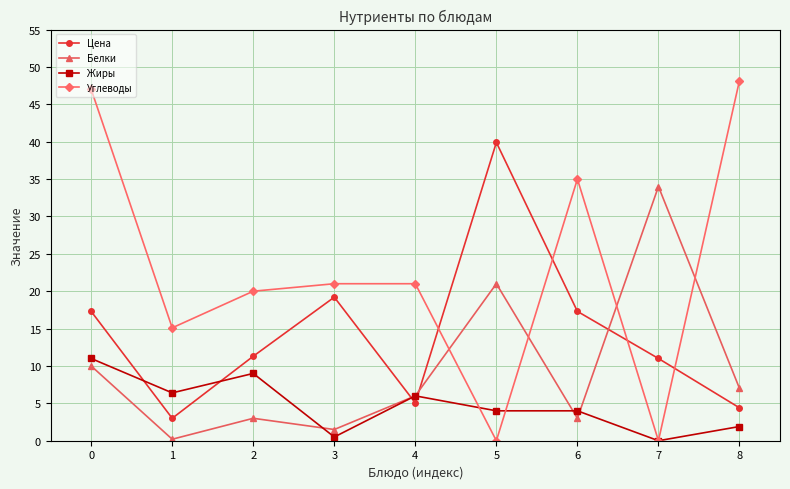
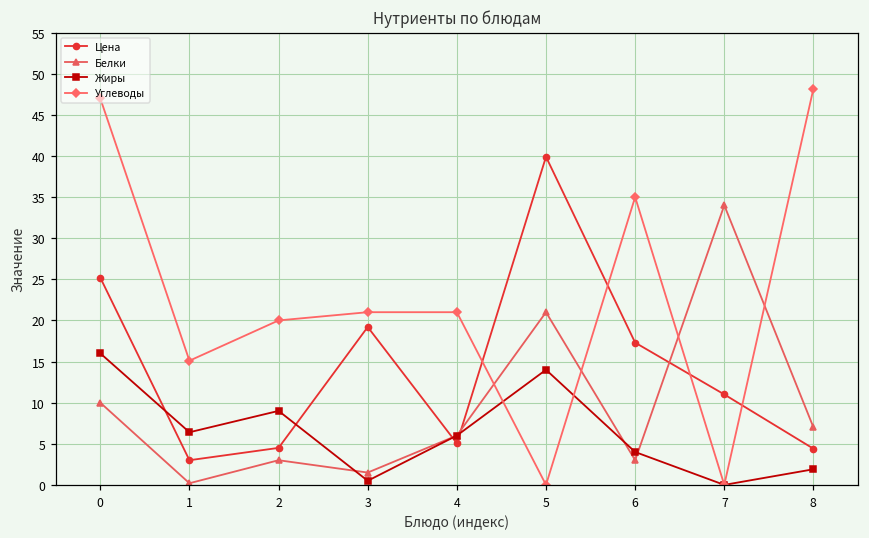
Цена, 0: 17 -> 25
Жиры, 0: 11 -> 16
Цена, 2: 11 -> 5
Жиры, 5: 4 -> 14
